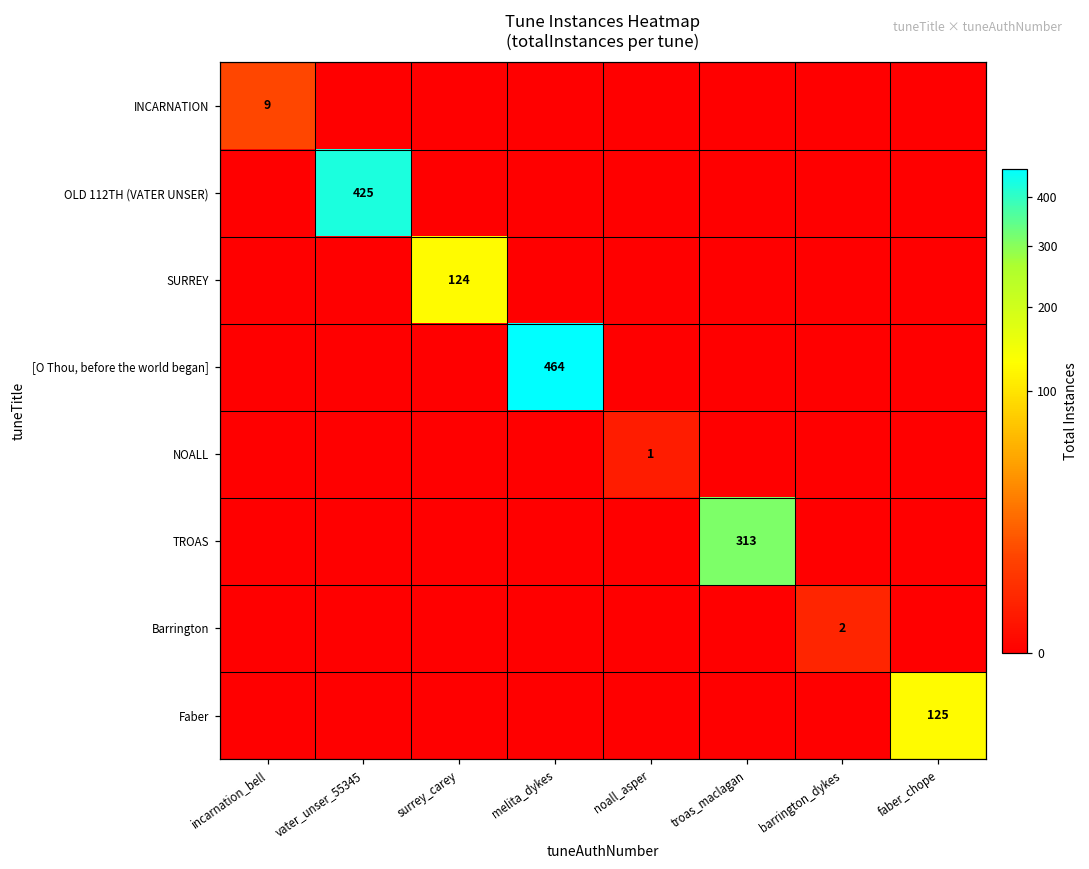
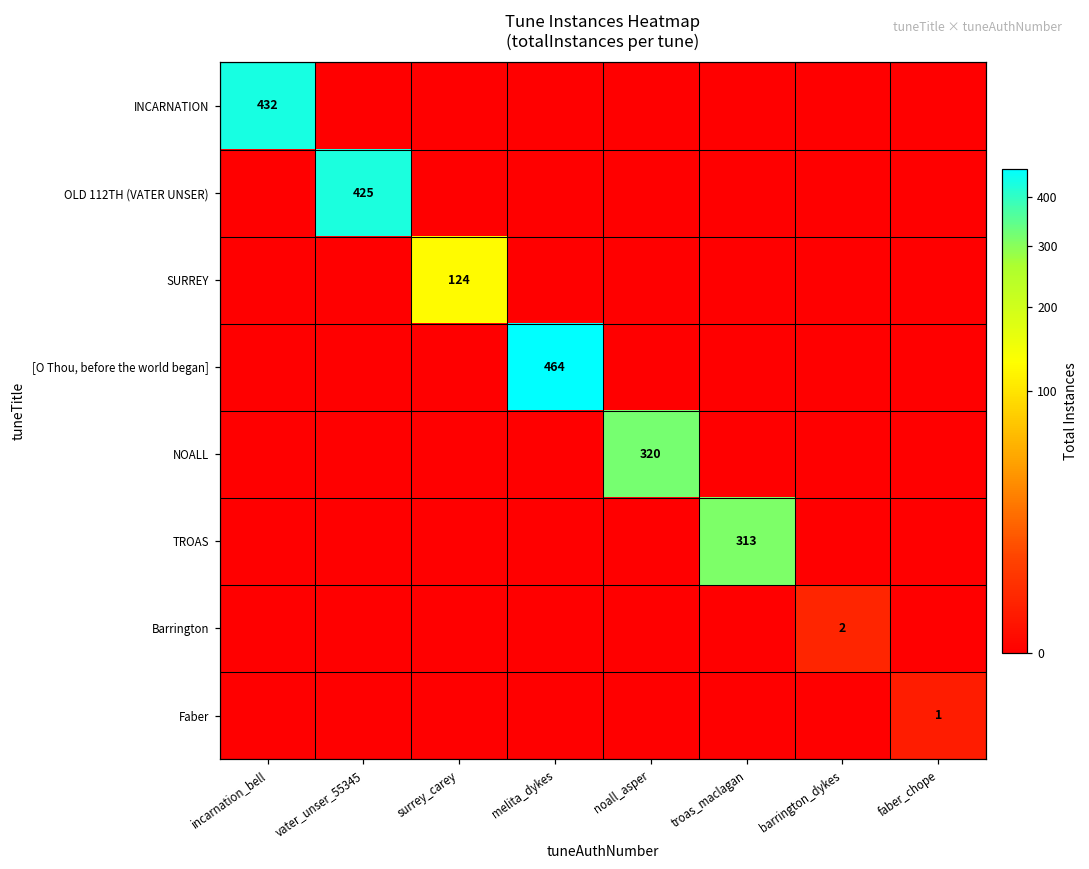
INCARNATION, incarnation_bell: 9 -> 432
NOALL, noall_asper: 1 -> 320
Faber, faber_chope: 125 -> 1
